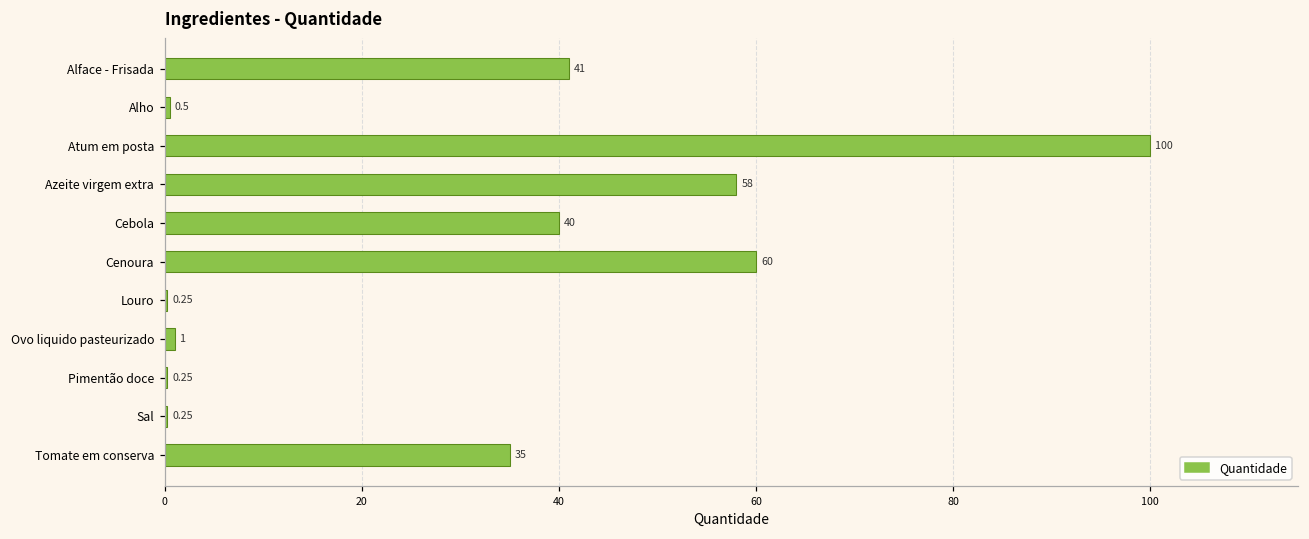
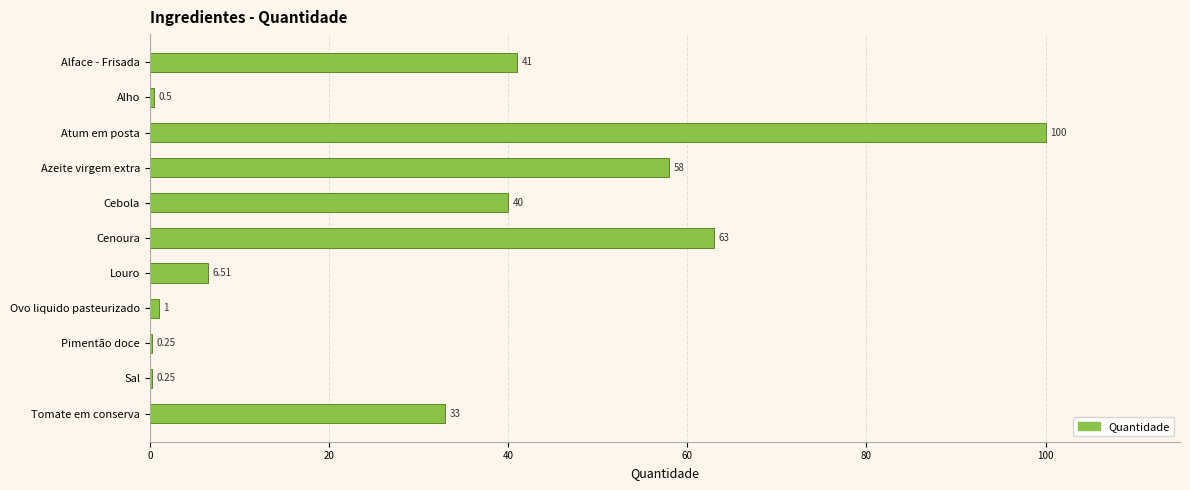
Cenoura: 60 -> 63
Louro: 0.25 -> 6.51
Tomate em conserva: 35 -> 33
